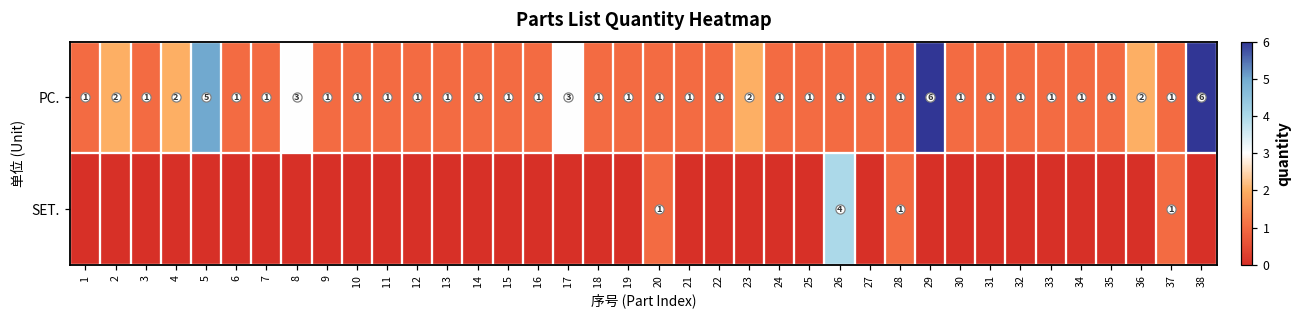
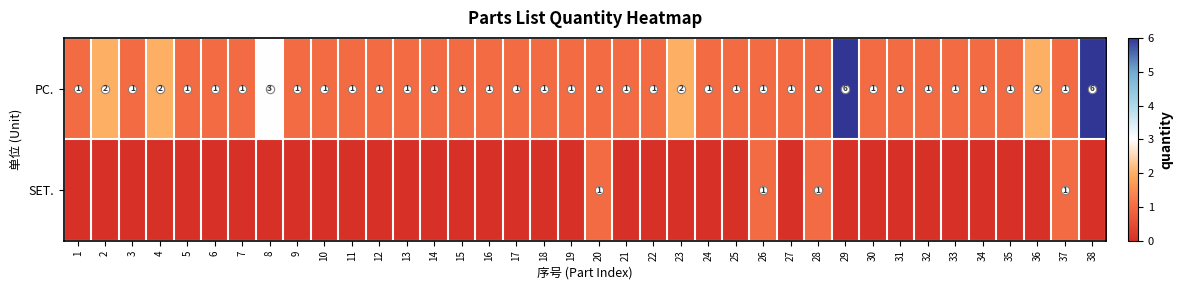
PC., 5: 5 -> 1
PC., 17: 3 -> 1
SET., 26: 4 -> 1
